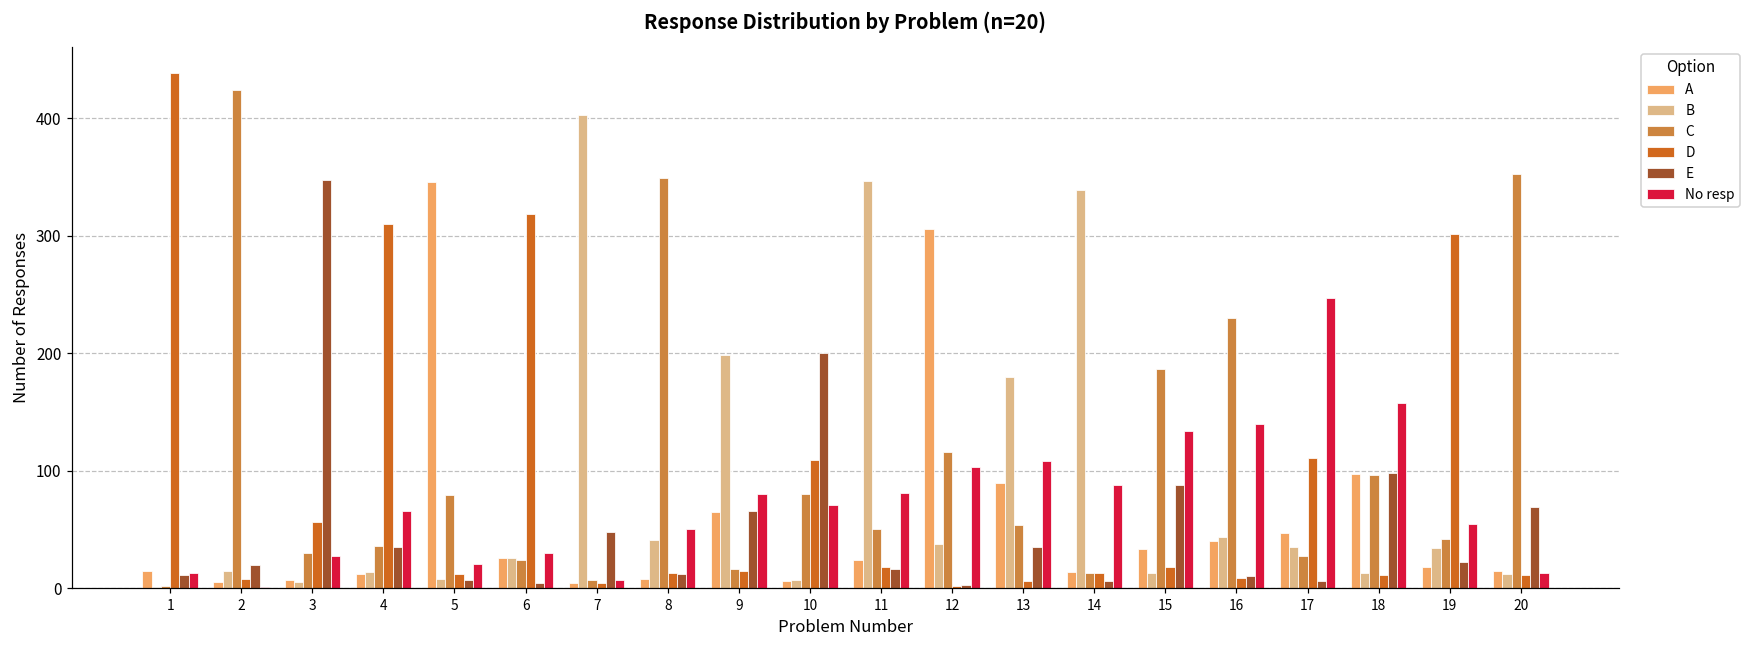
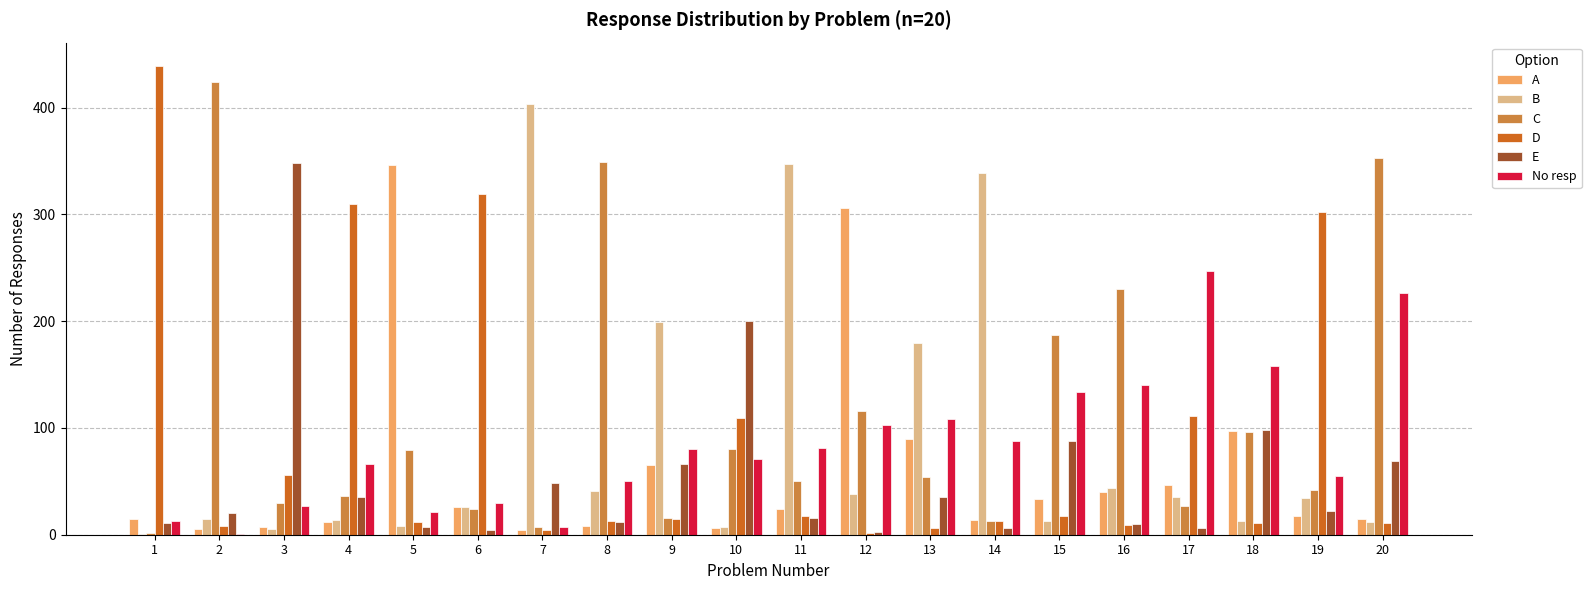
No resp, 20: 13 -> 226
